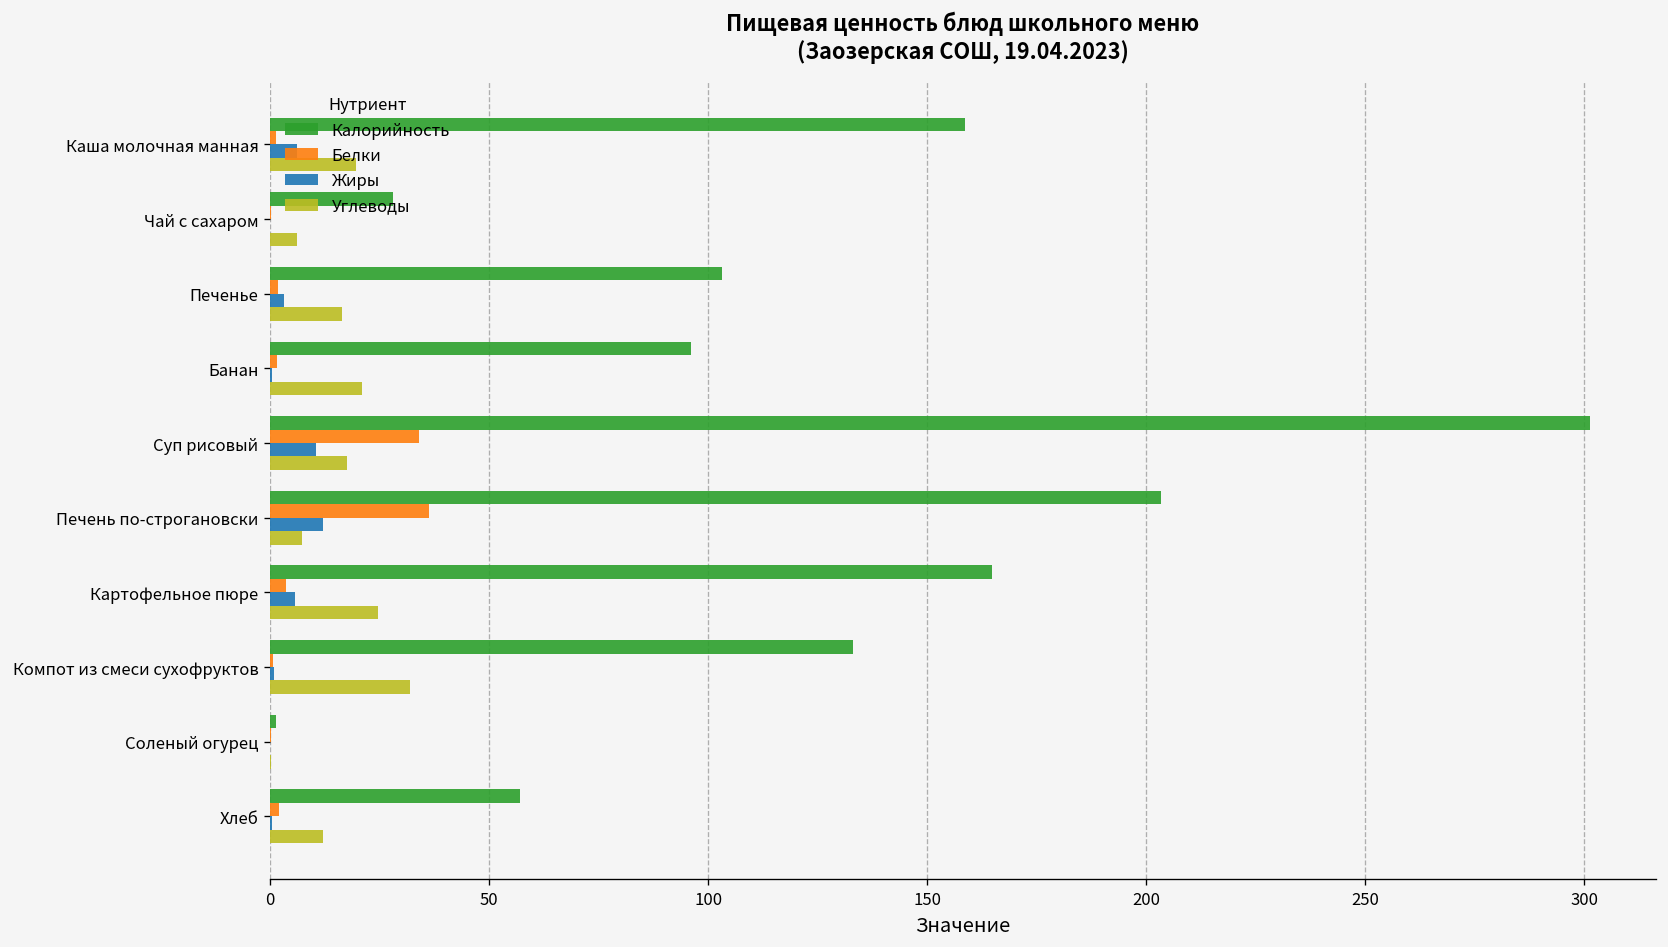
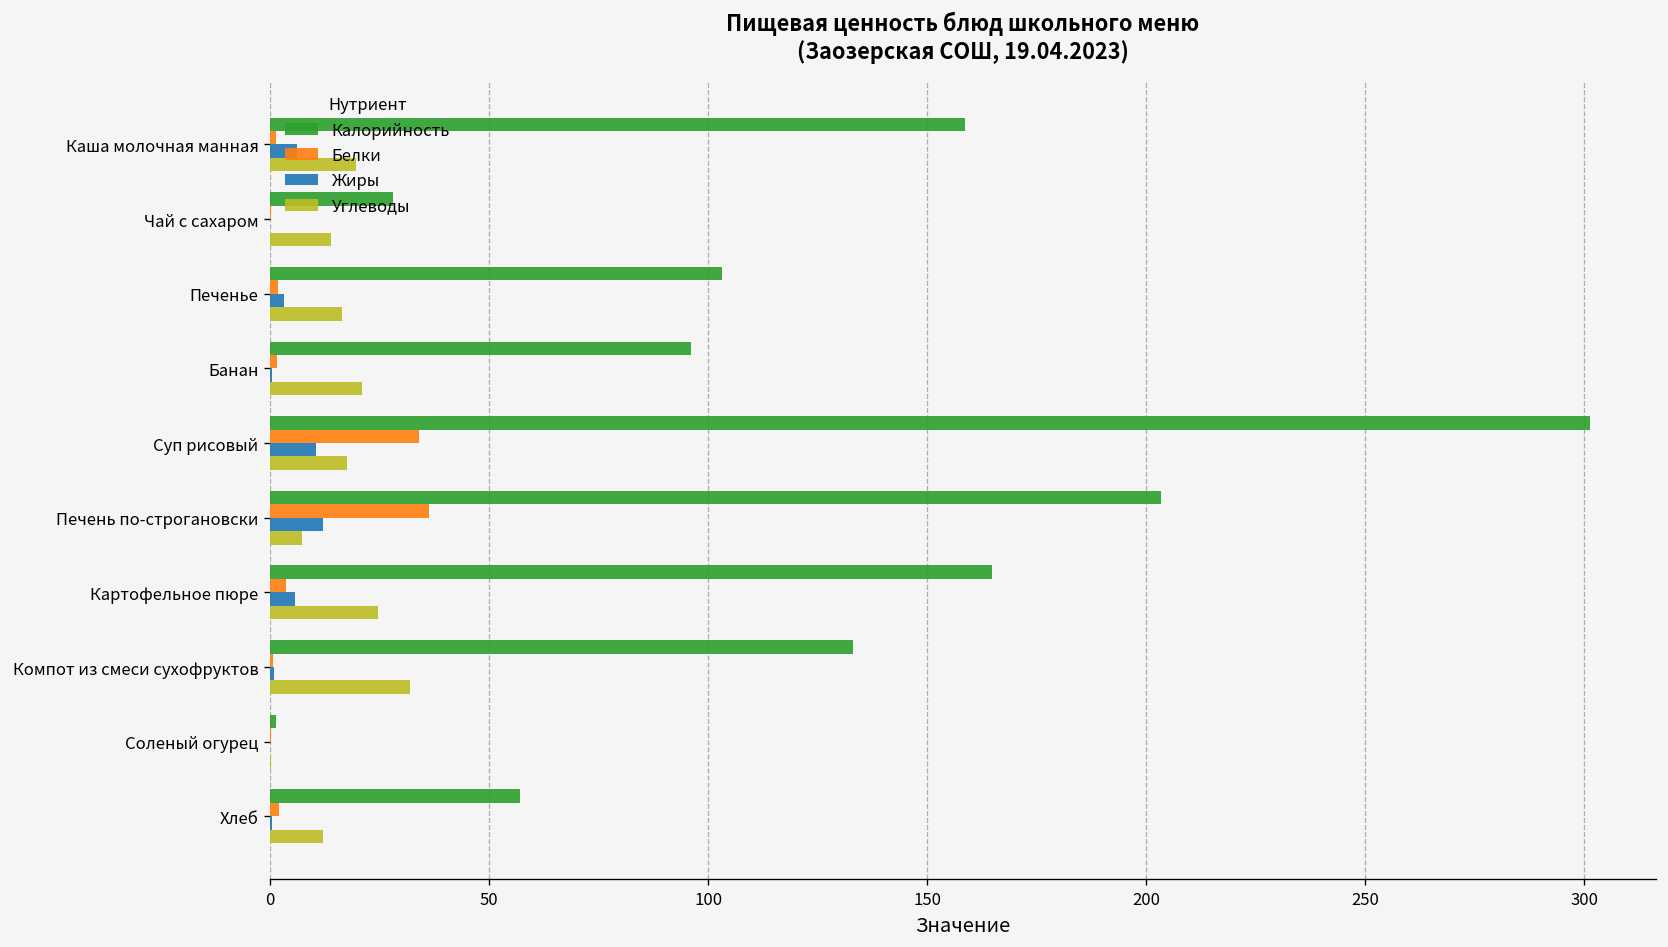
Углеводы, Чай с сахаром: 6 -> 14
